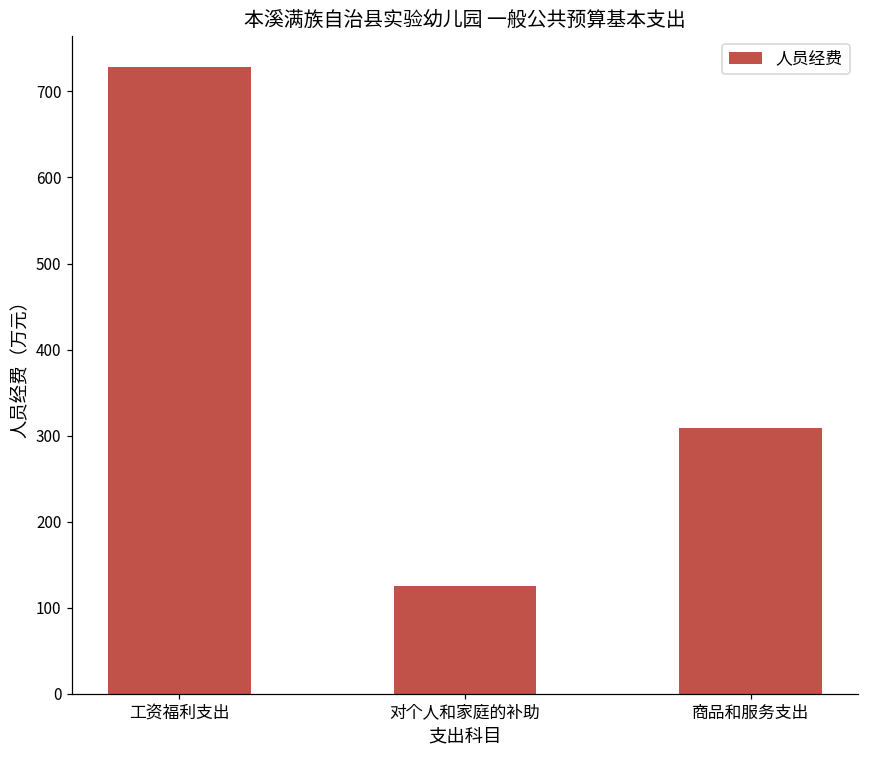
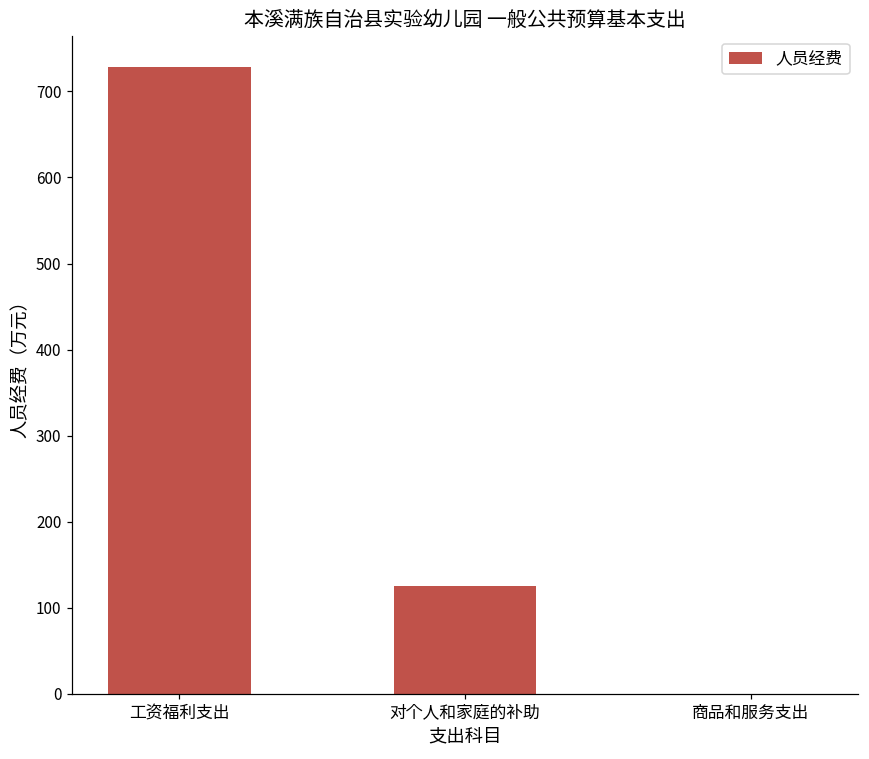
商品和服务支出: 310 -> 0
